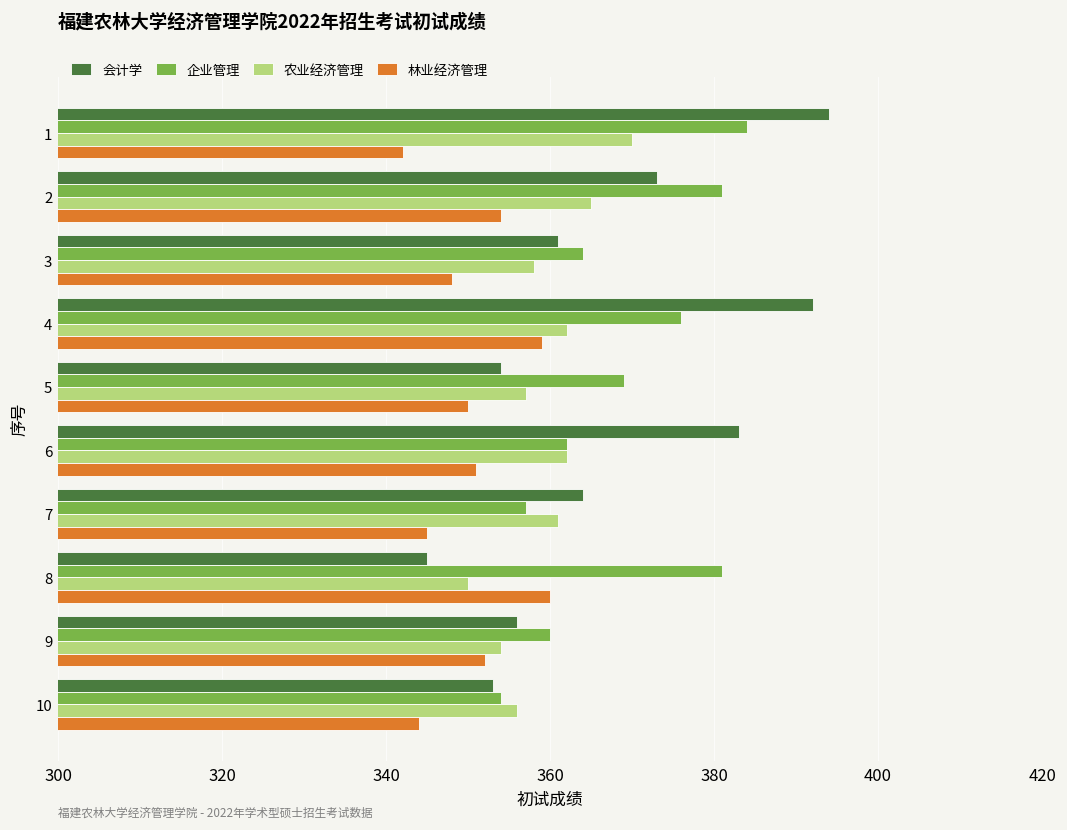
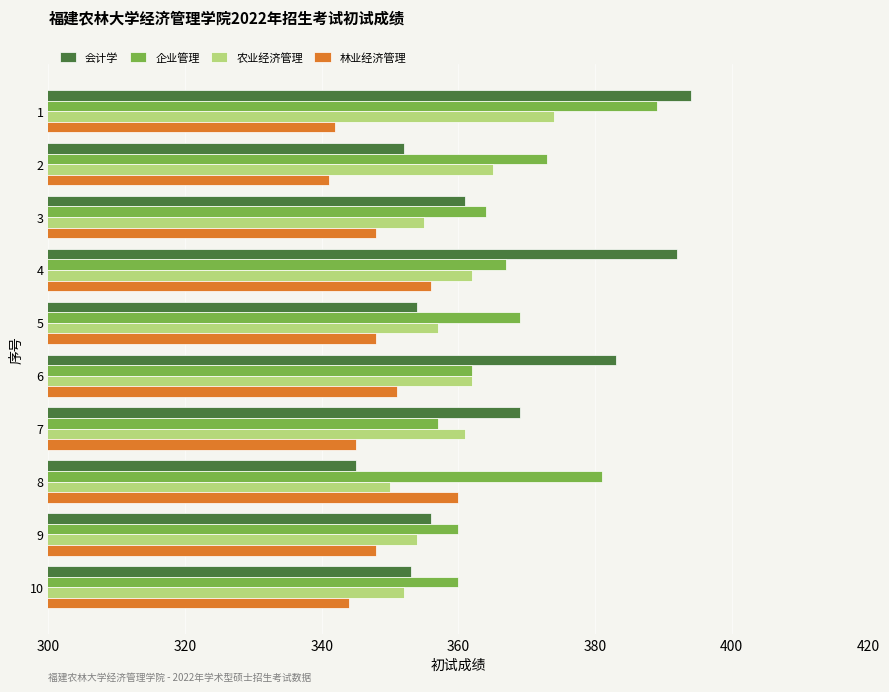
企业管理, 1: 384 -> 389
农业经济管理, 1: 370 -> 374
会计学, 2: 373 -> 352
企业管理, 2: 381 -> 373
林业经济管理, 2: 354 -> 341
农业经济管理, 3: 358 -> 355
企业管理, 4: 376 -> 367
林业经济管理, 4: 359 -> 356
林业经济管理, 5: 350 -> 348
会计学, 7: 364 -> 369
林业经济管理, 9: 352 -> 348
企业管理, 10: 354 -> 360
农业经济管理, 10: 356 -> 352
